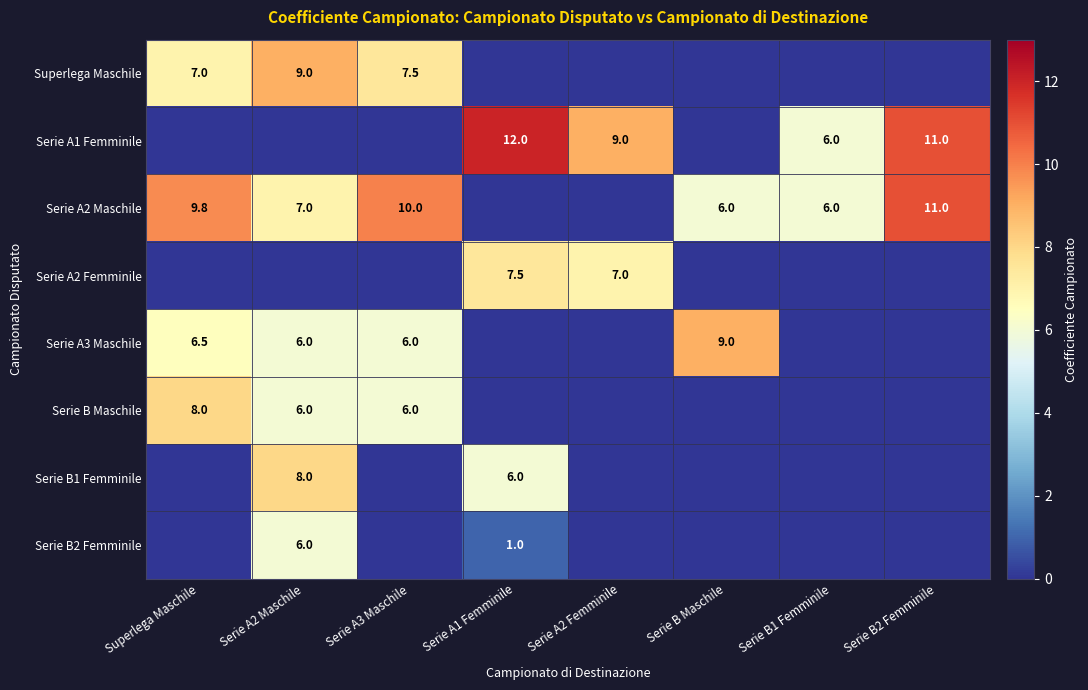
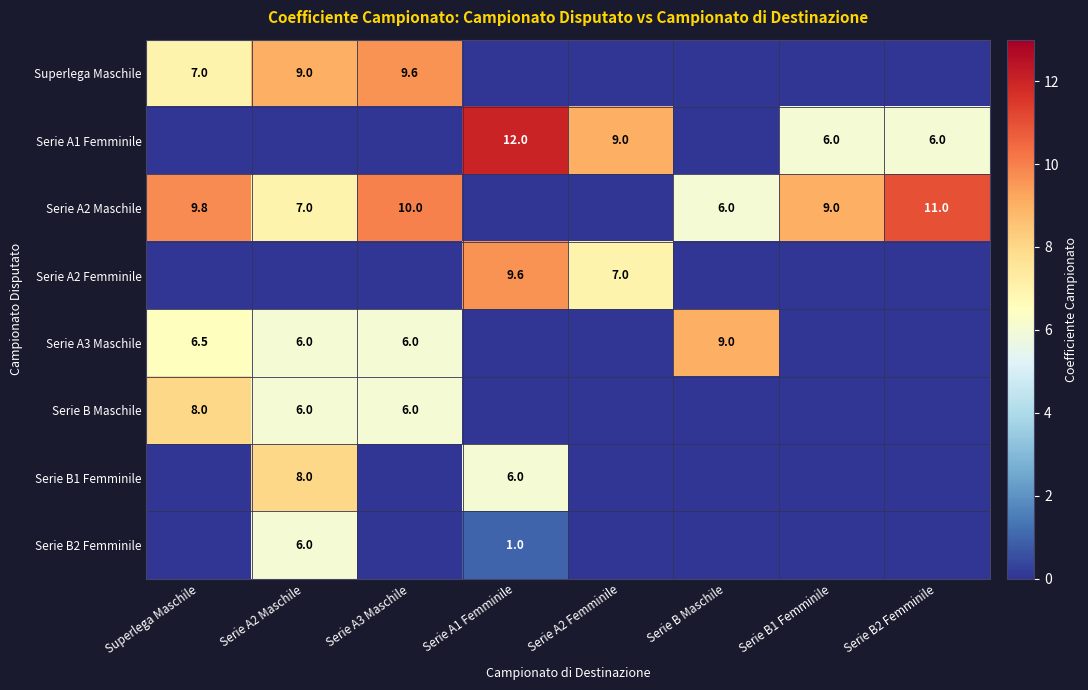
Superlega Maschile, Serie A3 Maschile: 7.5 -> 9.6
Serie A1 Femminile, Serie B2 Femminile: 11.0 -> 6.0
Serie A2 Maschile, Serie B1 Femminile: 6.0 -> 9.0
Serie A2 Femminile, Serie A1 Femminile: 7.5 -> 9.6
